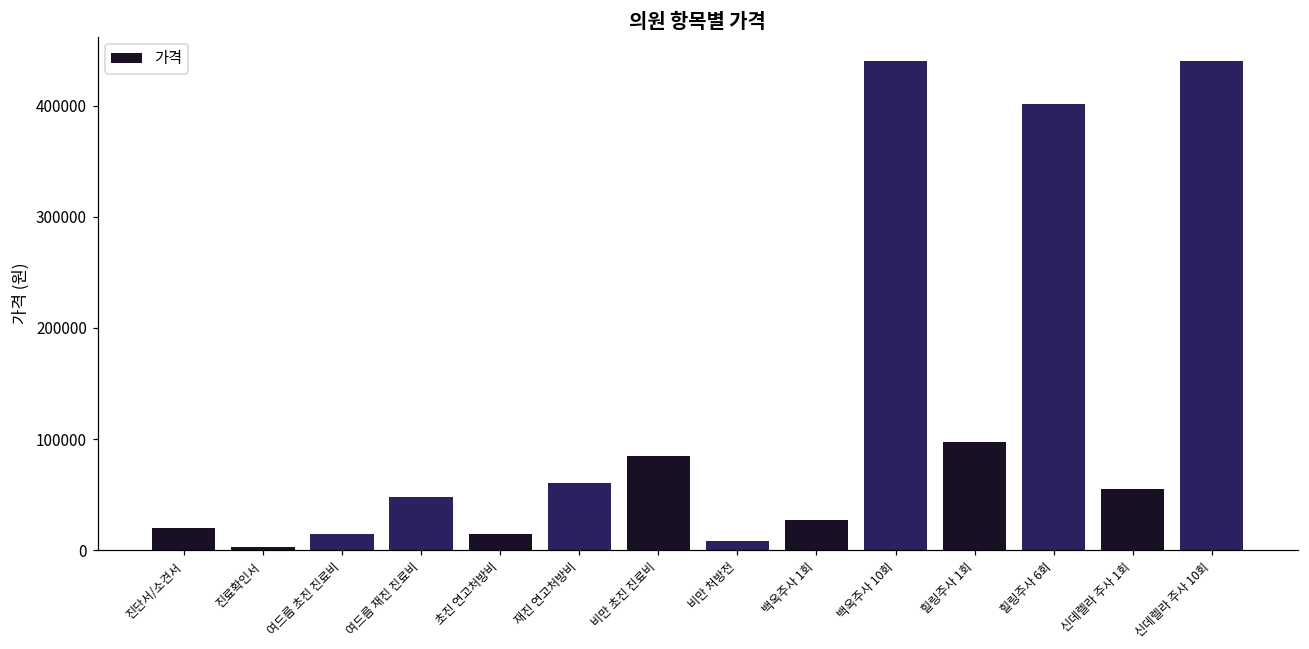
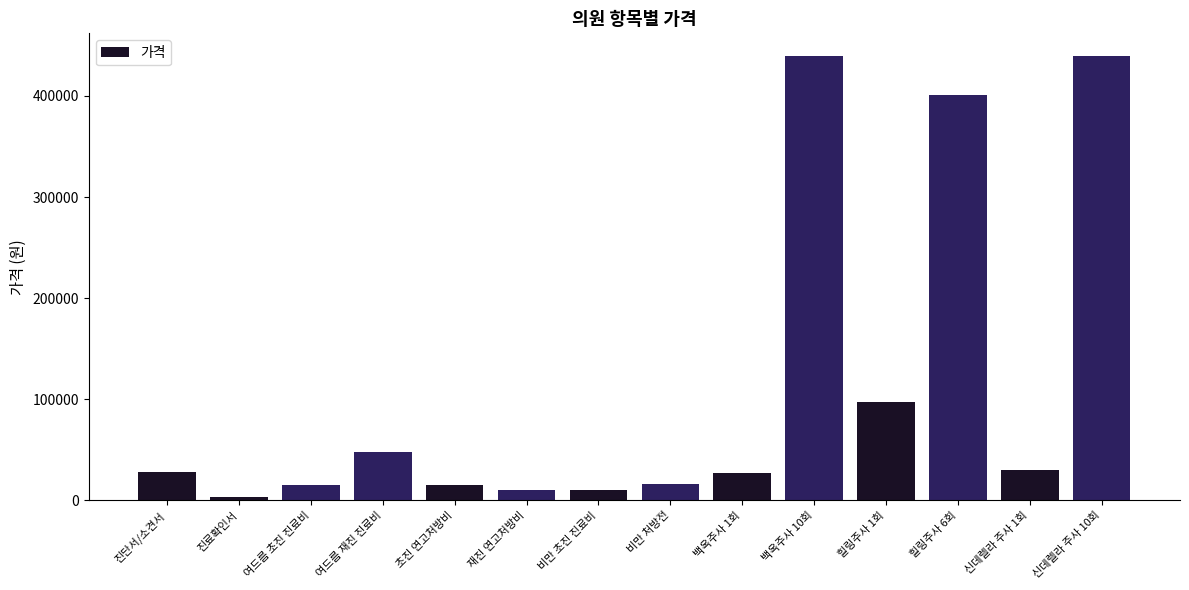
진단서/소견서: 20000 -> 28000
재진 연고처방비: 60000 -> 10000
비만 초진 진료비: 85000 -> 10000
비만 처방전: 8000 -> 16000
신데렐라 주사 1회: 55000 -> 30000
